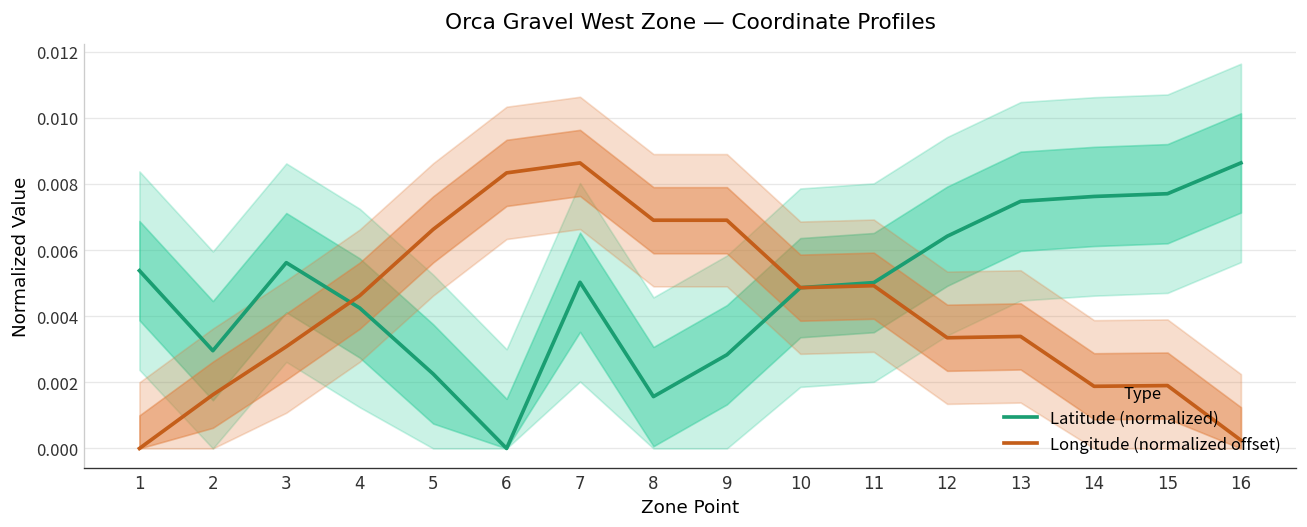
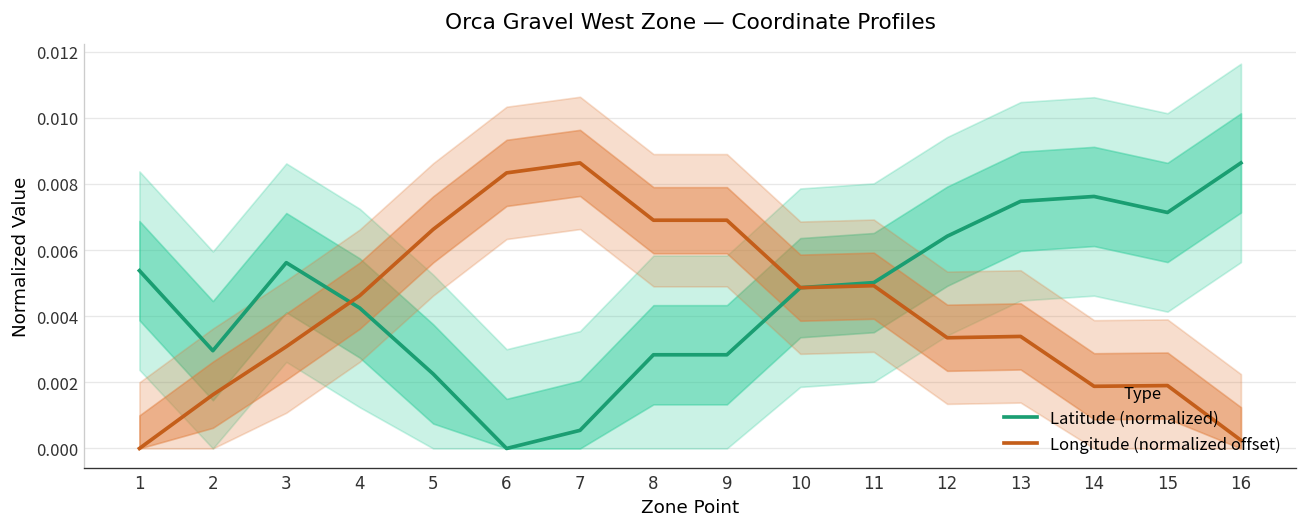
Latitude (normalized), 7: 0.0050 -> 0.0005
Latitude (normalized), 8: 0.0016 -> 0.0028
Latitude (normalized), 15: 0.0077 -> 0.0071
